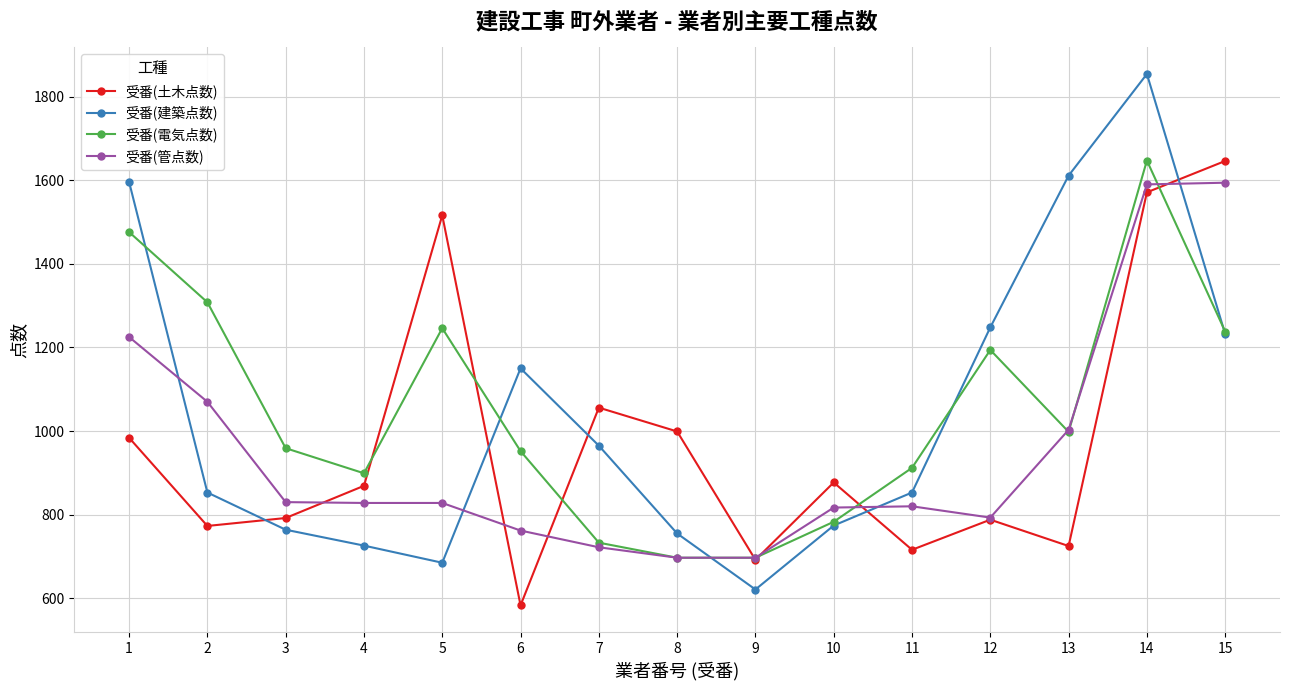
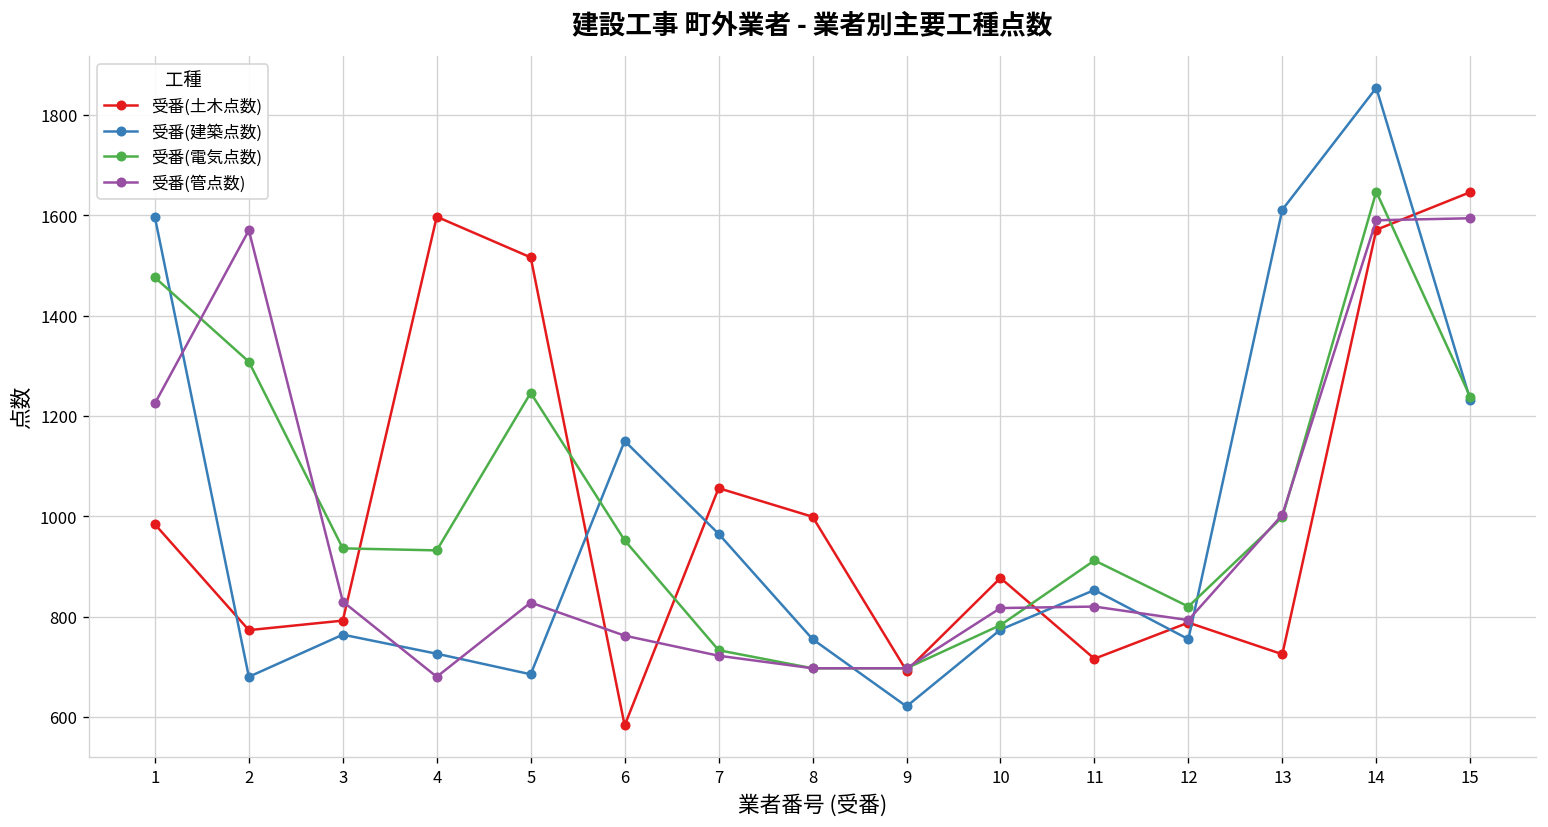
受番(建築点数), 2: 850 -> 680
受番(管点数), 2: 1070 -> 1570
受番(電気点数), 3: 960 -> 940
受番(土木点数), 4: 870 -> 1600
受番(電気点数), 4: 900 -> 930
受番(管点数), 4: 830 -> 680
受番(建築点数), 12: 1250 -> 760
受番(電気点数), 12: 1190 -> 820
